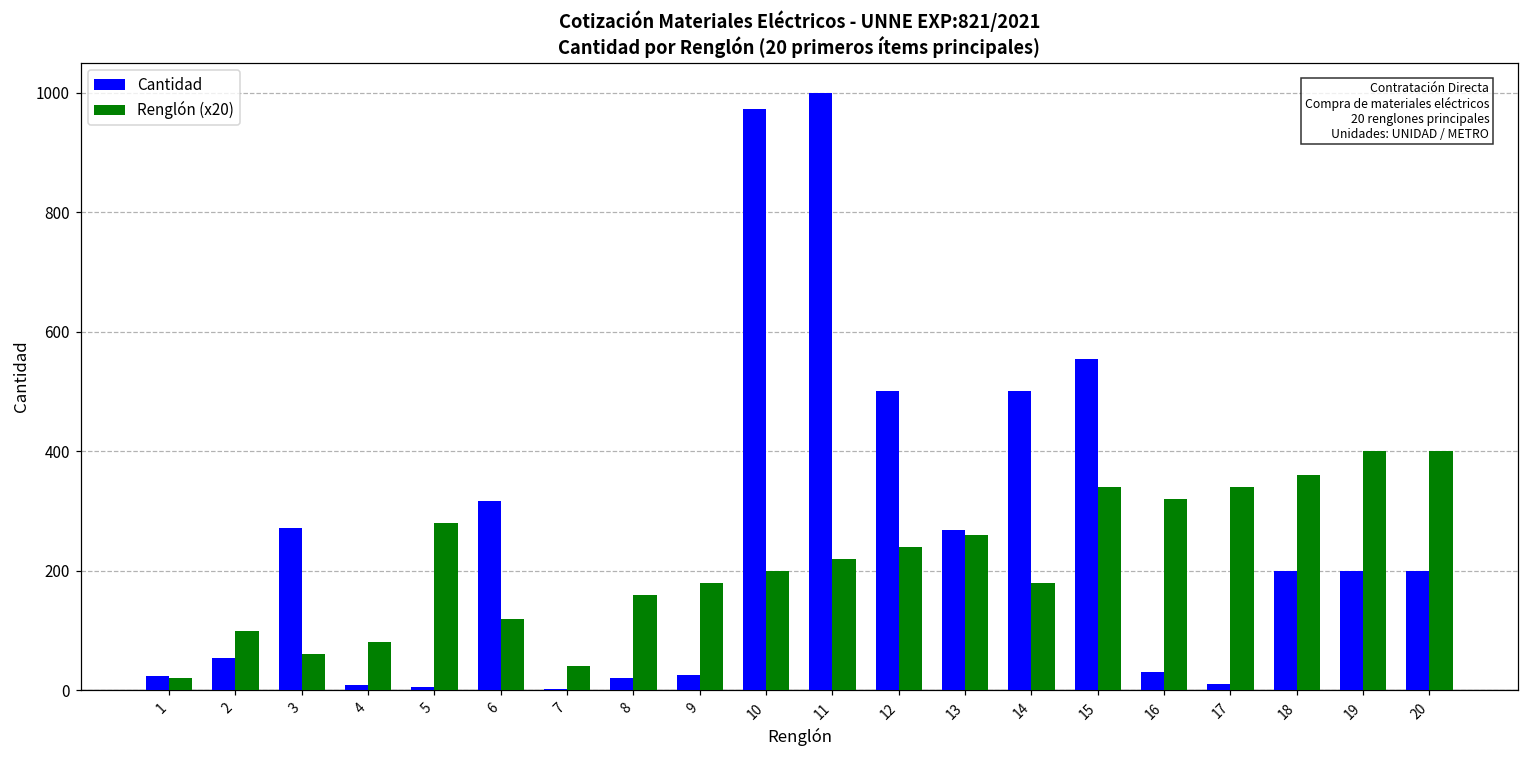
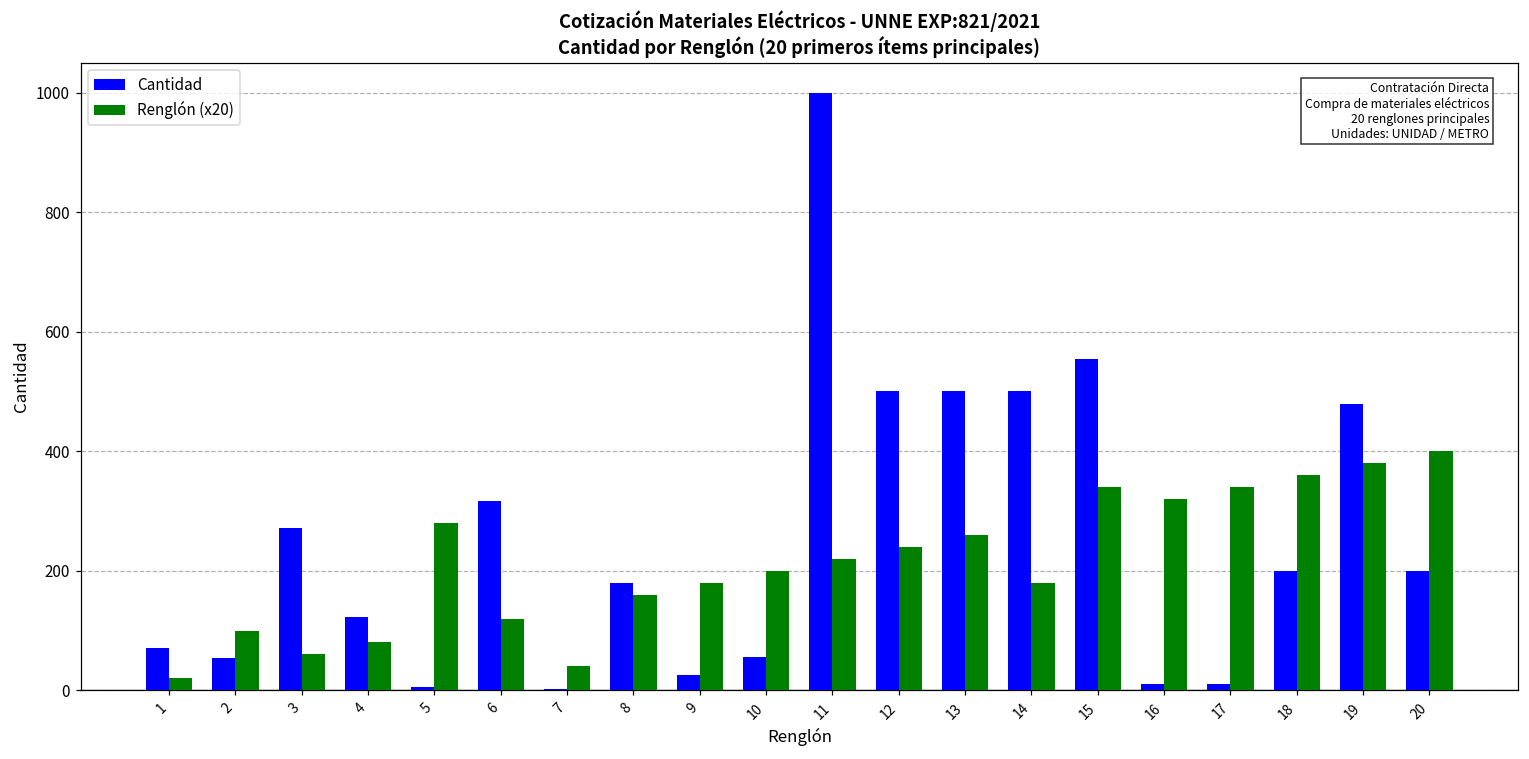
Cantidad, 1: 20 -> 70
Cantidad, 4: 10 -> 120
Cantidad, 8: 20 -> 180
Cantidad, 10: 970 -> 60
Cantidad, 13: 270 -> 500
Cantidad, 16: 30 -> 10
Cantidad, 19: 200 -> 480
Renglón (x20), 19: 400 -> 380
